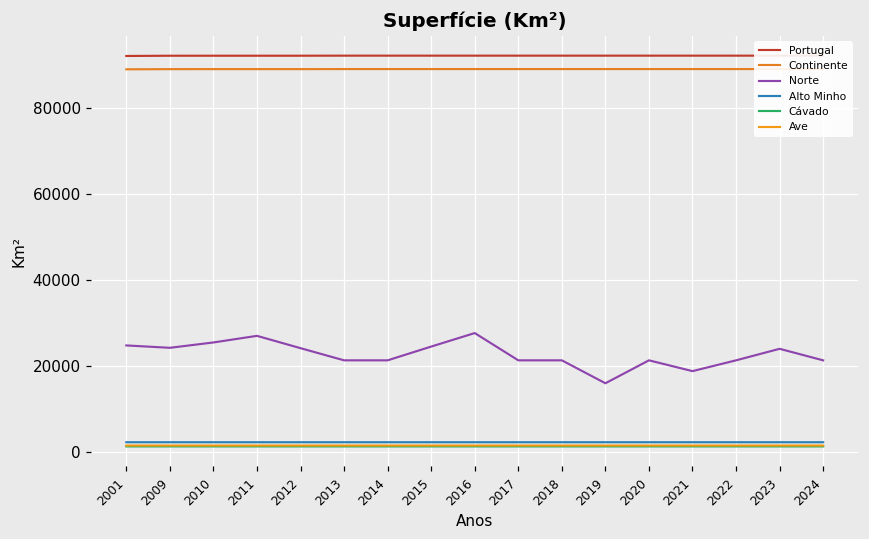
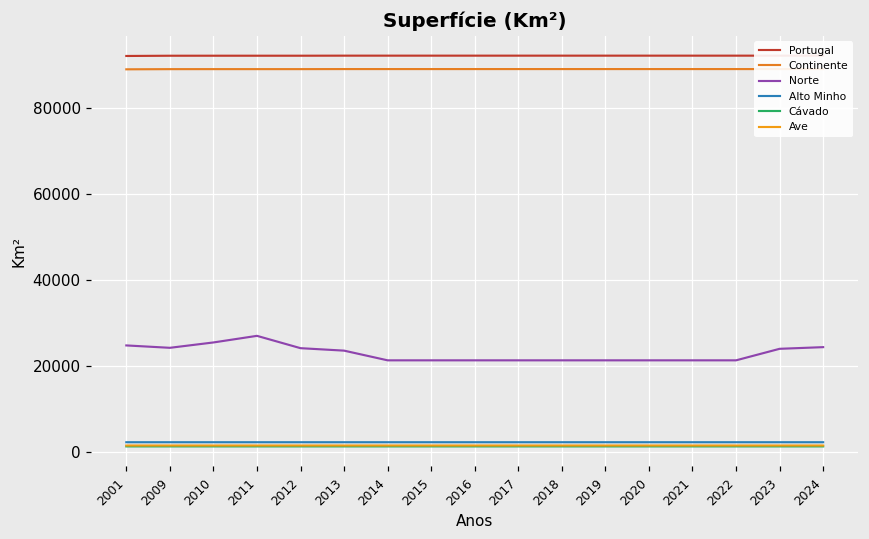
Norte, 2013: 21000 -> 24000
Norte, 2015: 24000 -> 21000
Norte, 2016: 28000 -> 21000
Norte, 2019: 16000 -> 21000
Norte, 2021: 19000 -> 21000
Norte, 2024: 21000 -> 24000
